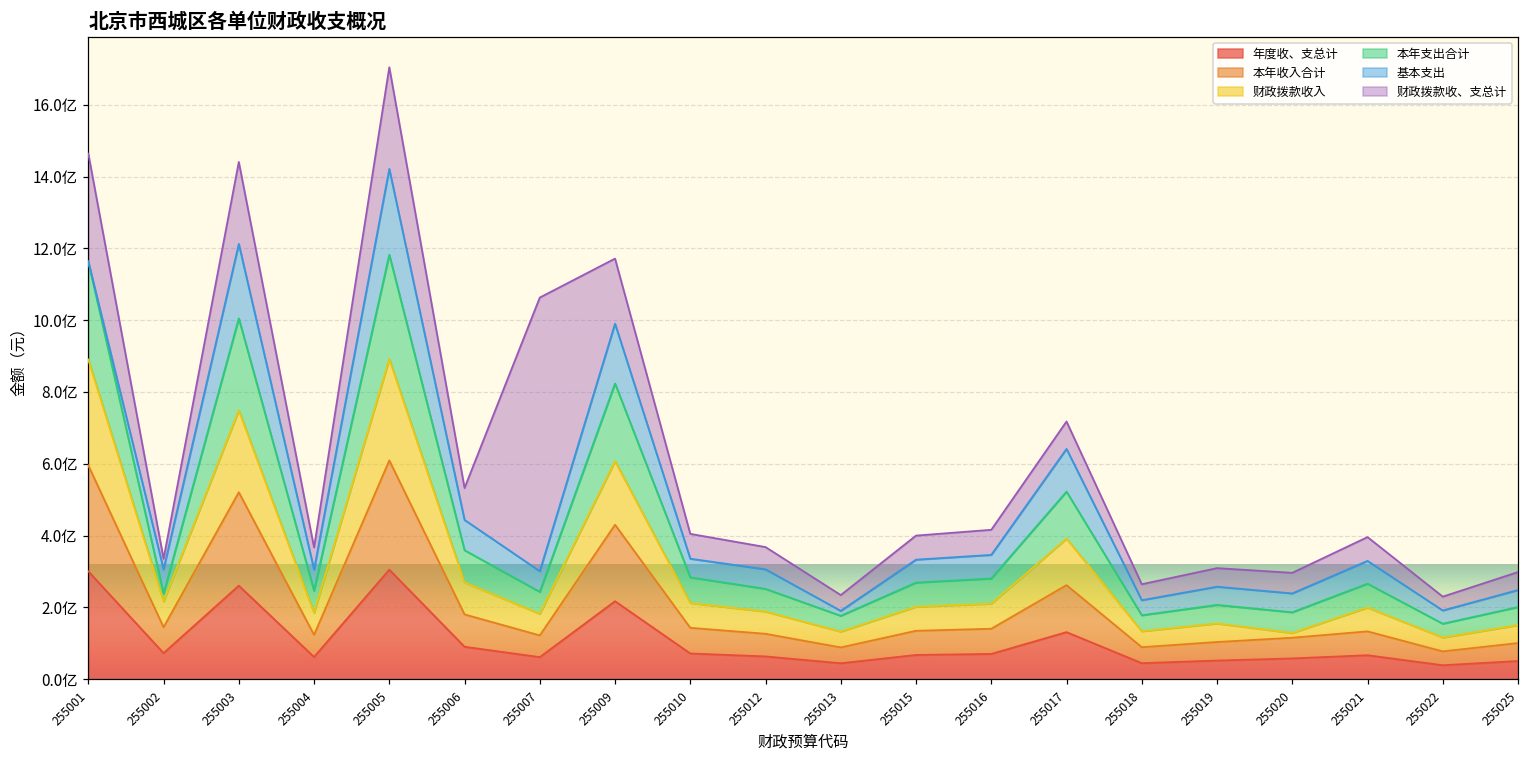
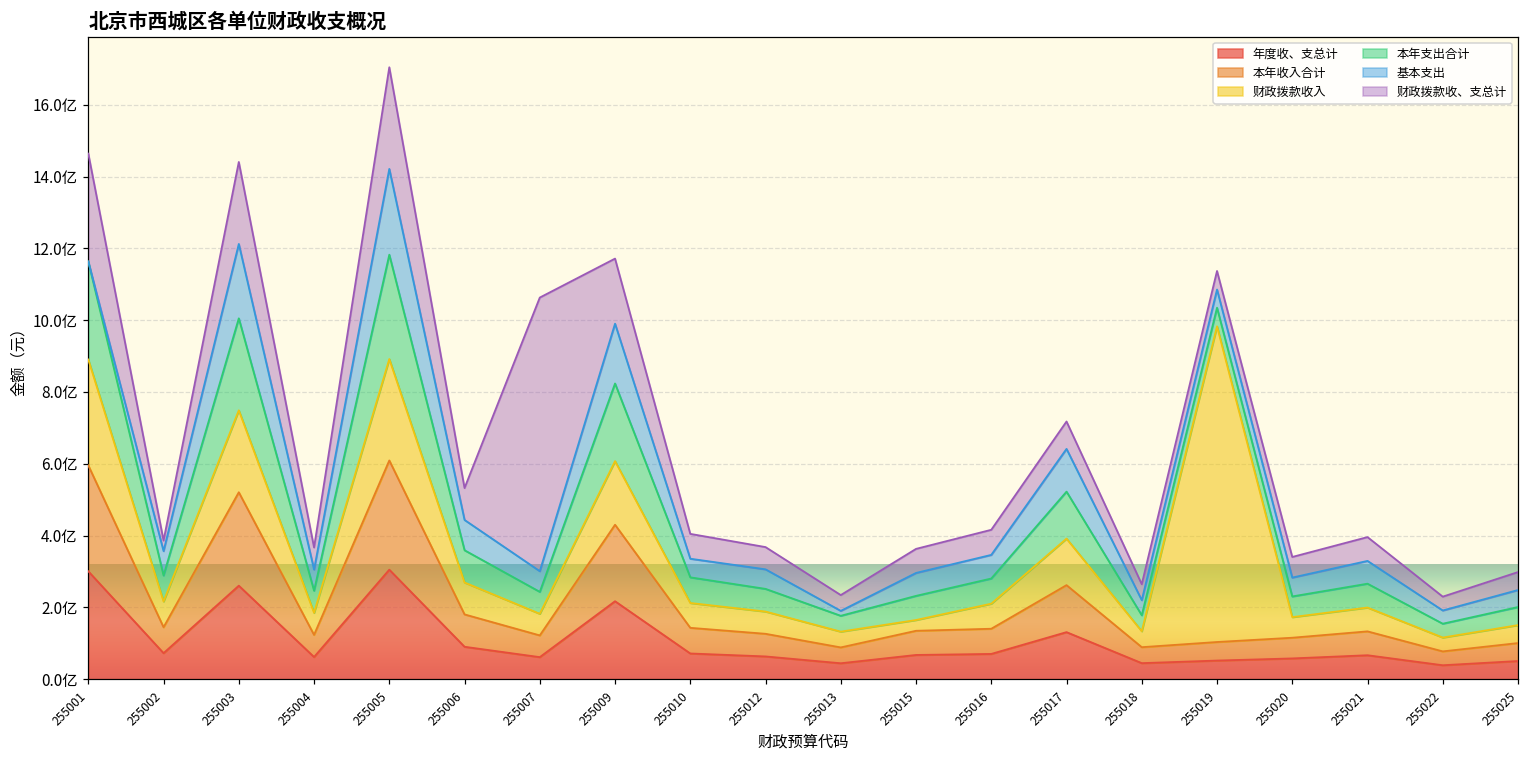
本年支出合计, 255002: 0.2亿 -> 0.7亿
财政拨款收入, 255015: 0.7亿 -> 0.3亿
财政拨款收入, 255019: 0.5亿 -> 8.8亿
财政拨款收入, 255020: 0.1亿 -> 0.6亿
